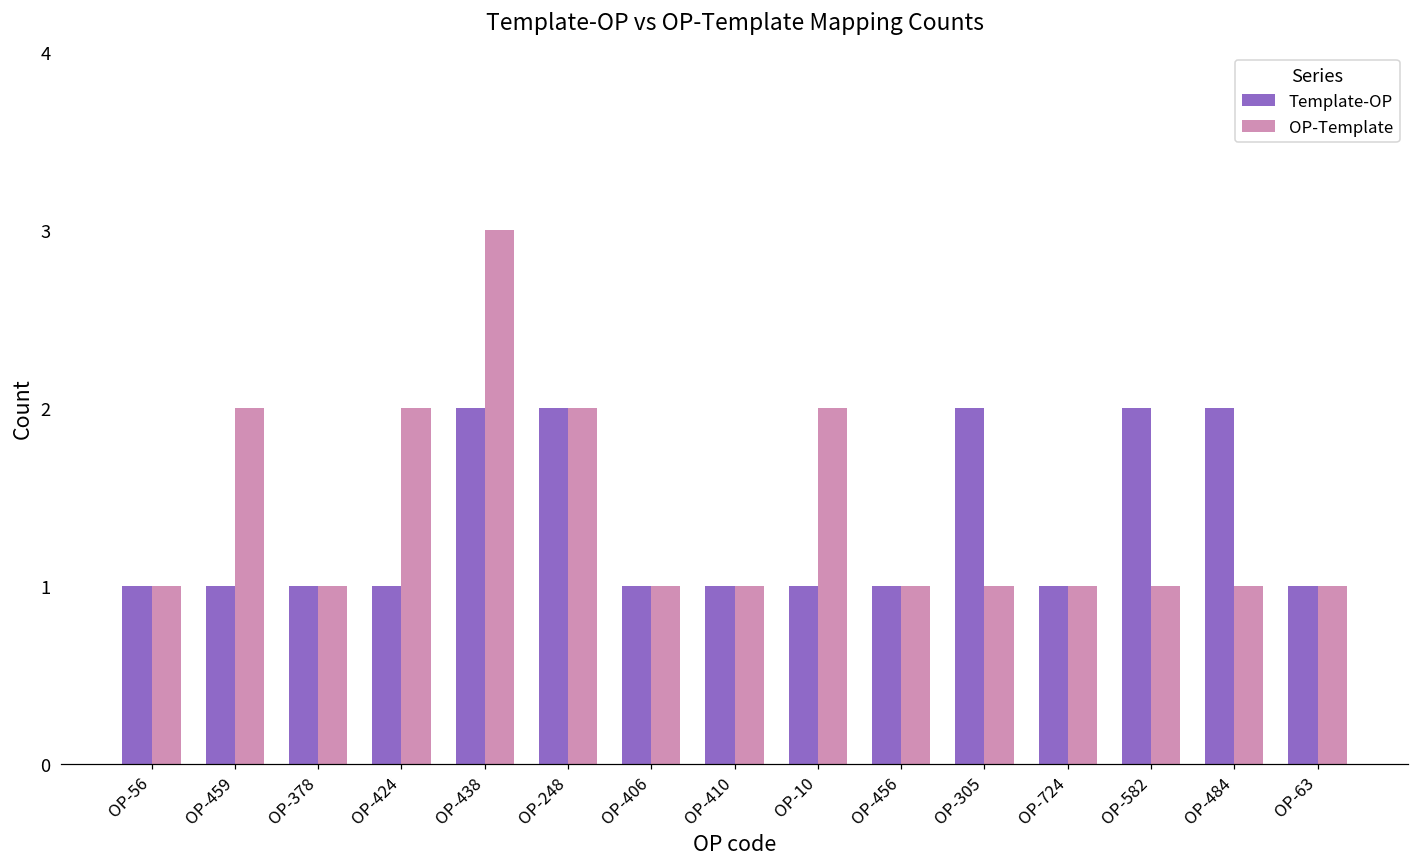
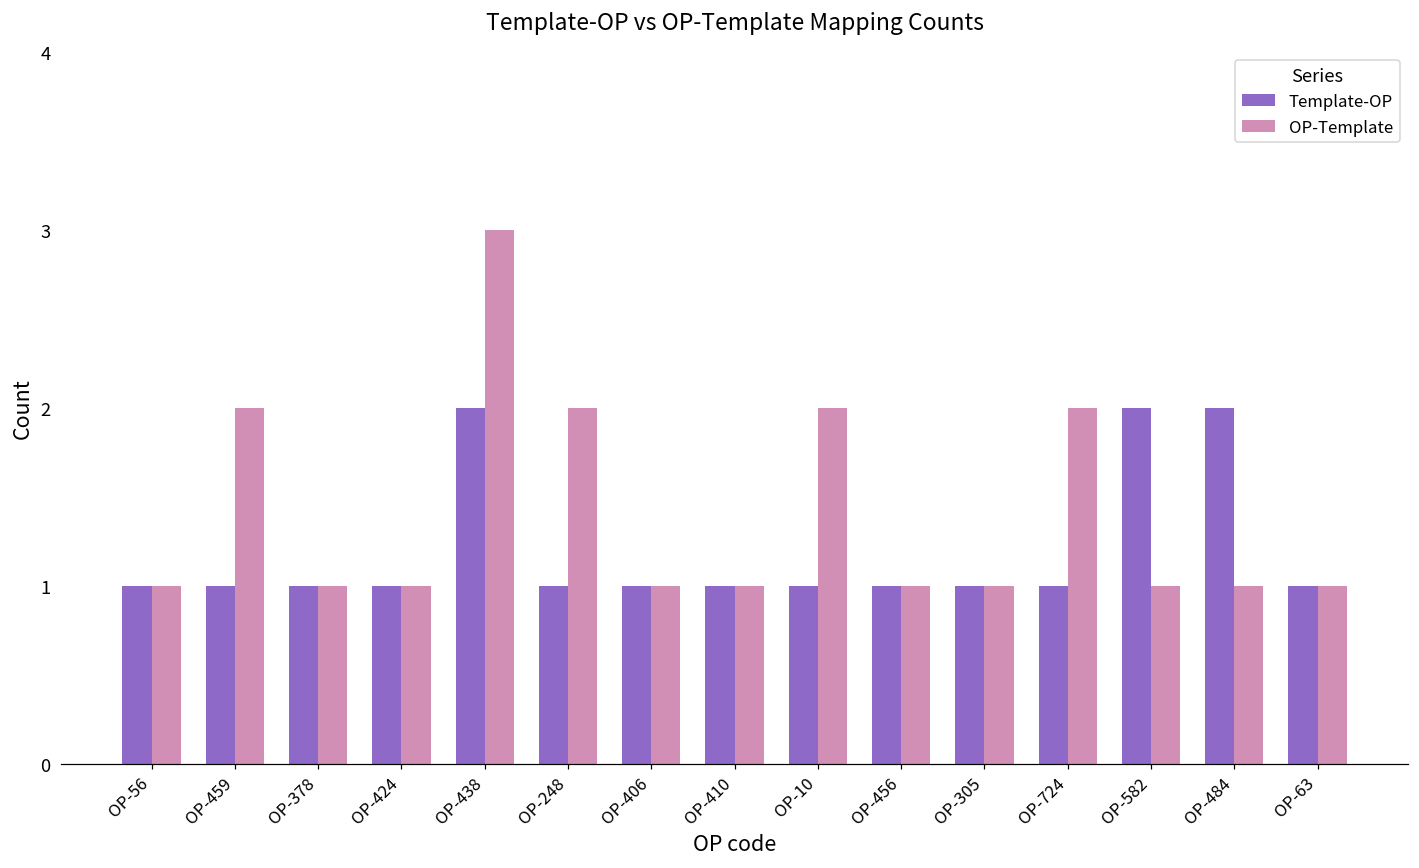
OP-Template, OP-424: 2 -> 1
Template-OP, OP-248: 2 -> 1
Template-OP, OP-305: 2 -> 1
OP-Template, OP-724: 1 -> 2
